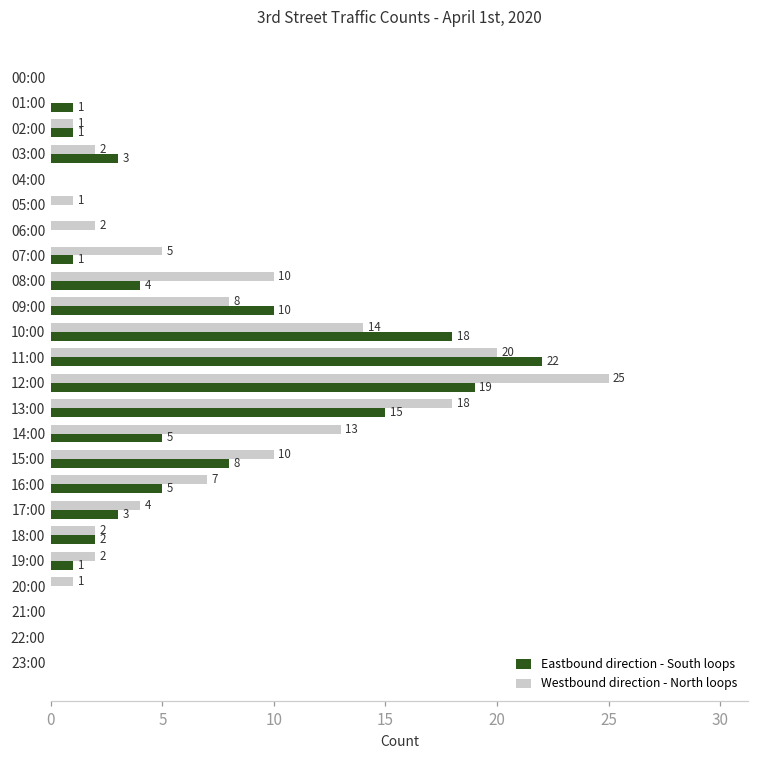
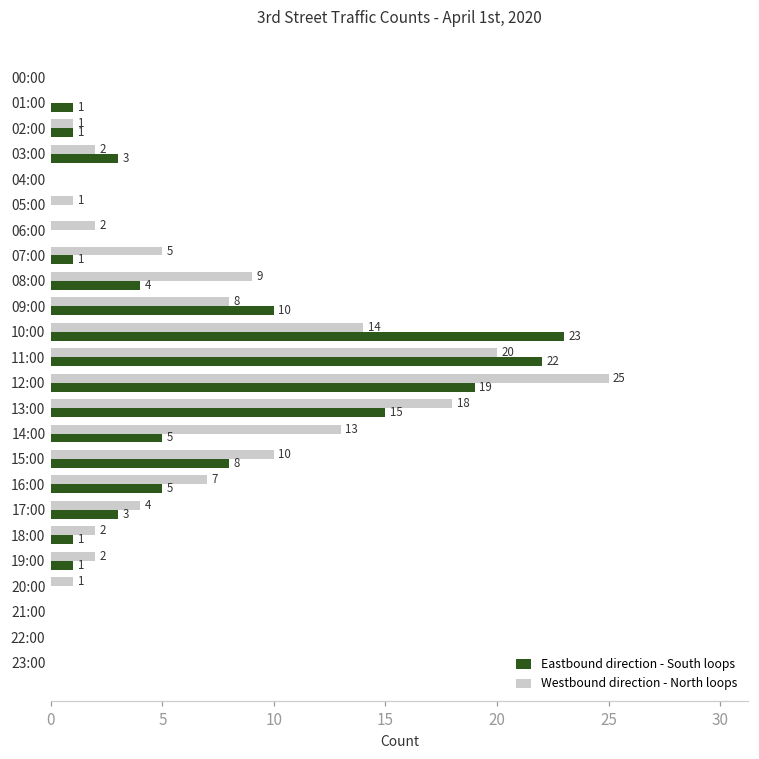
Westbound direction - North loops, 08:00: 10 -> 9
Eastbound direction - South loops, 10:00: 18 -> 23
Eastbound direction - South loops, 18:00: 2 -> 1
